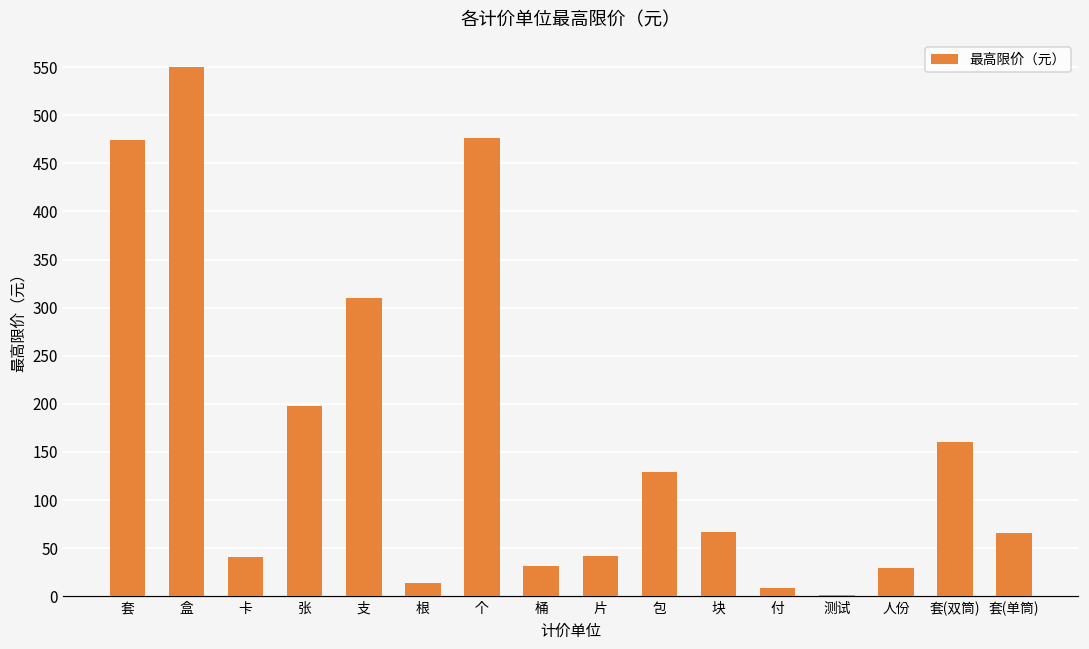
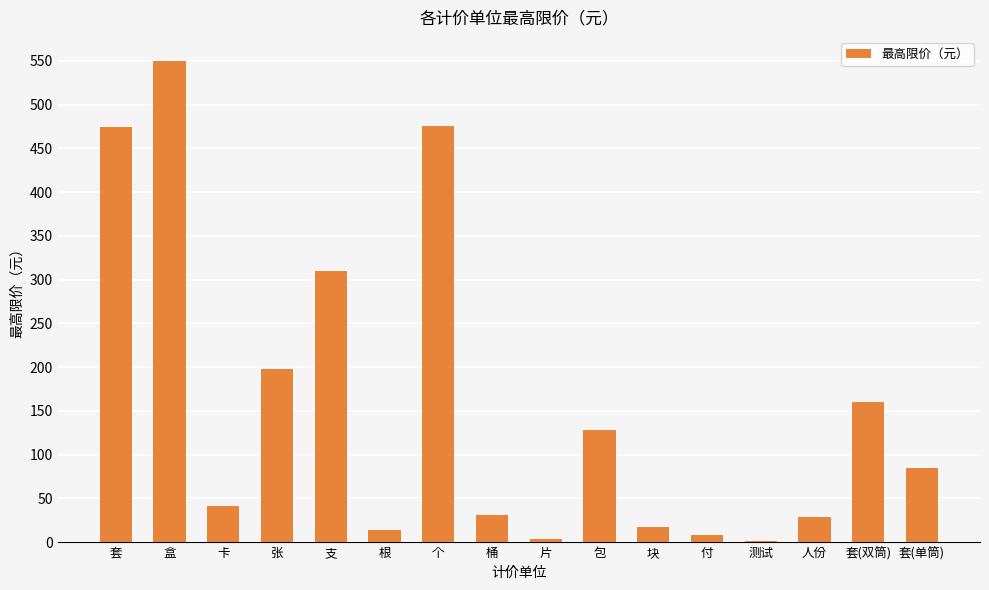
片: 40 -> 0
块: 70 -> 20
套(单筒): 70 -> 90
